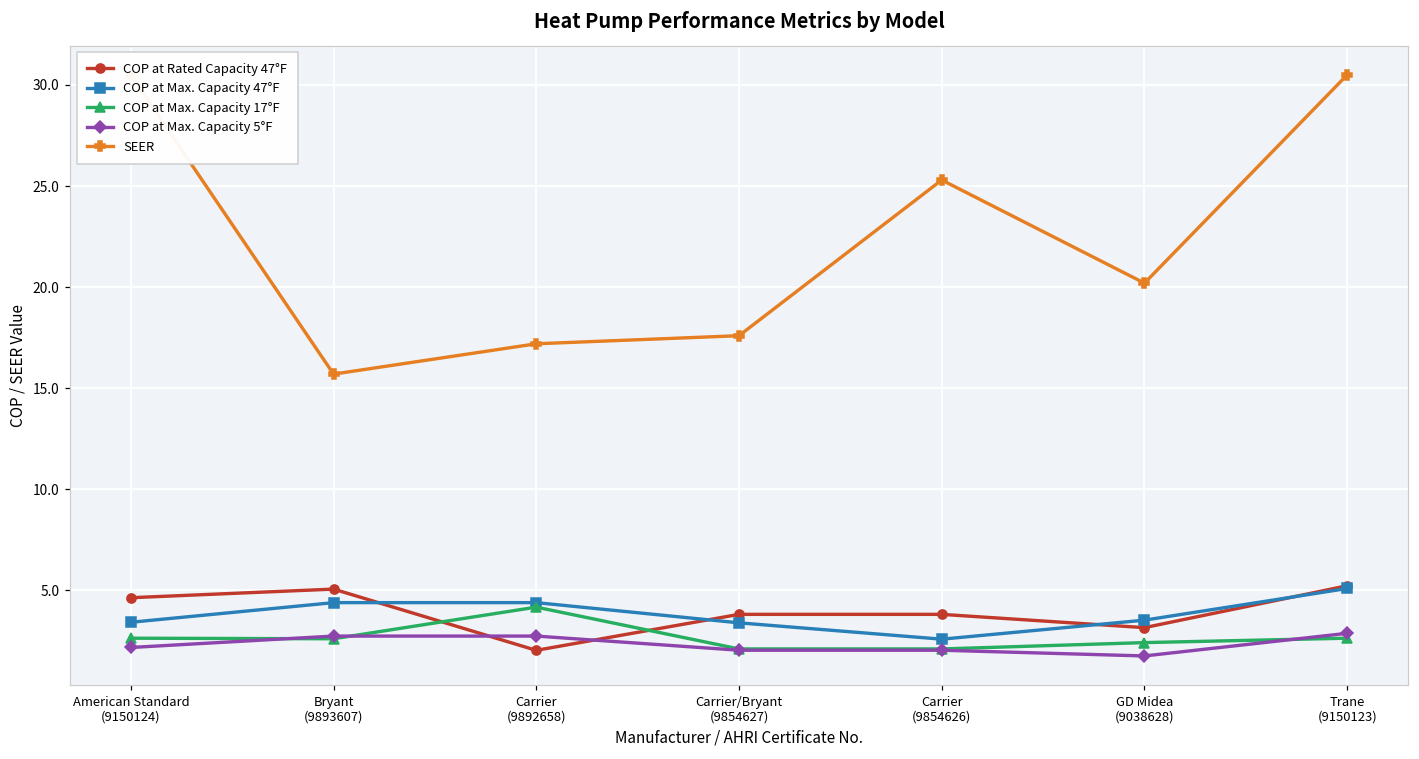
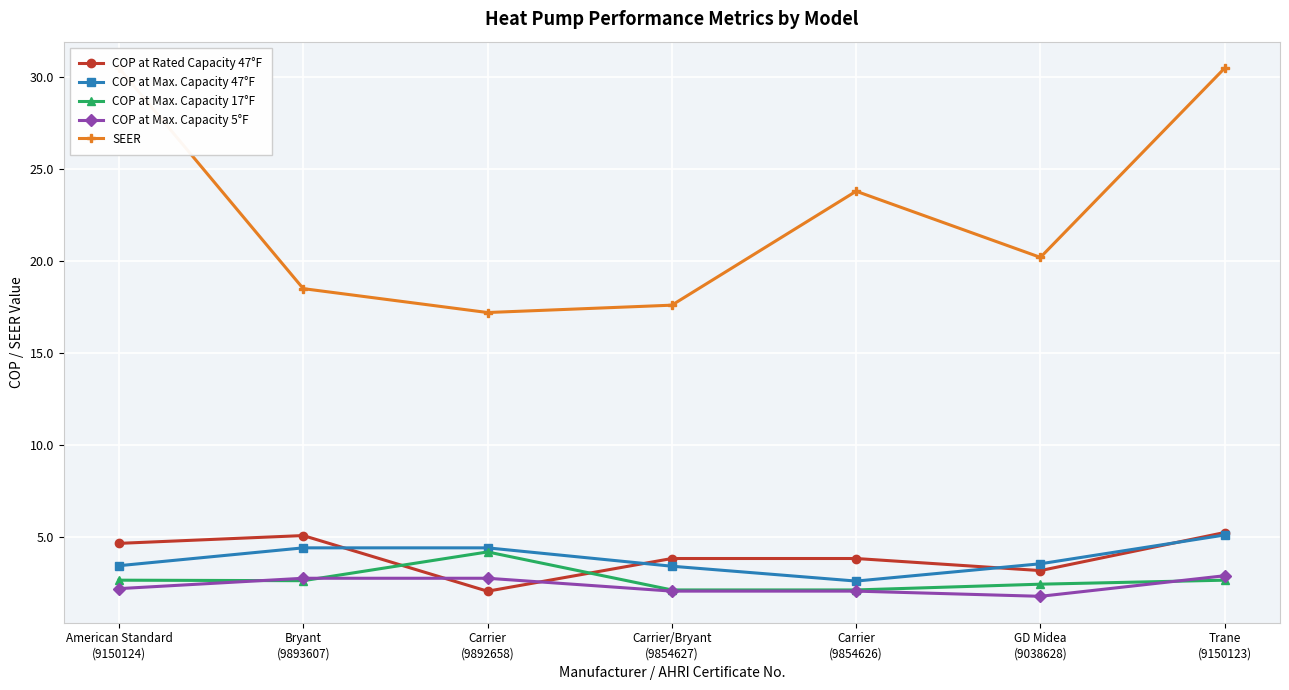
SEER, Bryant (9893607): 15.7 -> 18.5
SEER, Carrier (9854626): 25.3 -> 23.8
